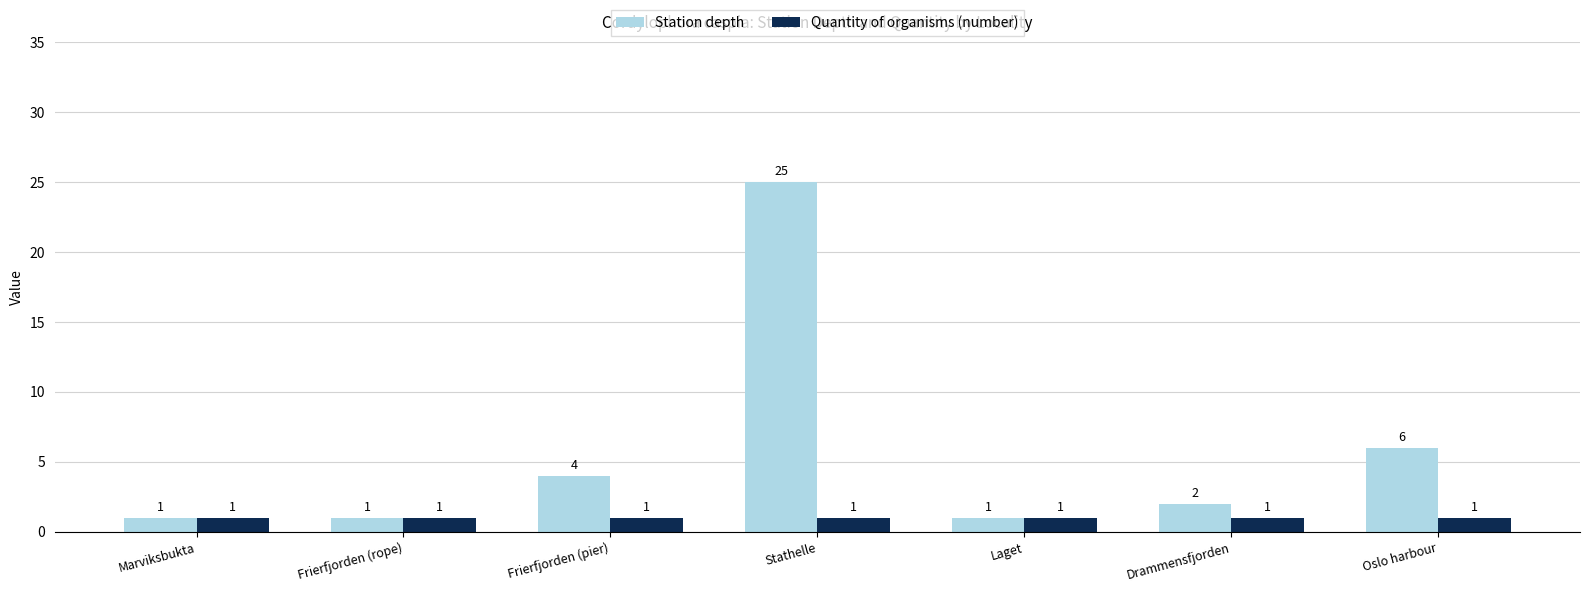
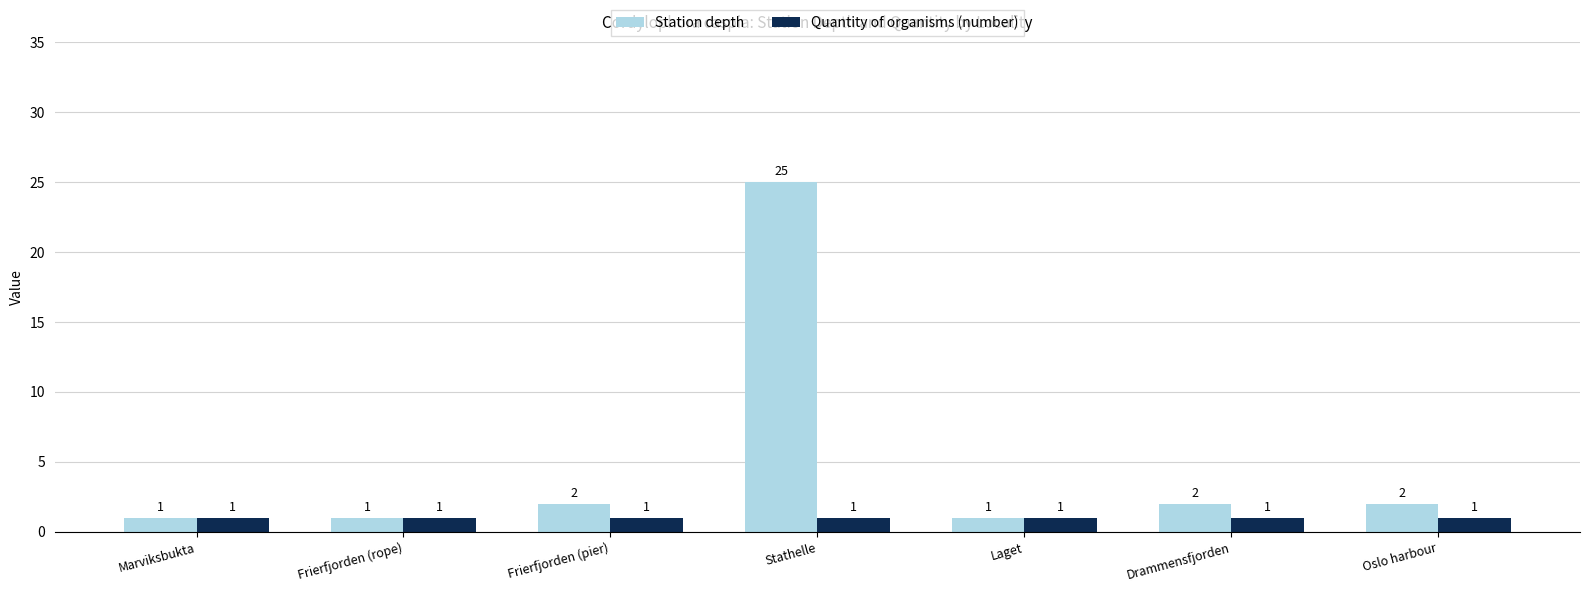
Station depth, Frierfjorden (pier): 4 -> 2
Station depth, Oslo harbour: 6 -> 2
